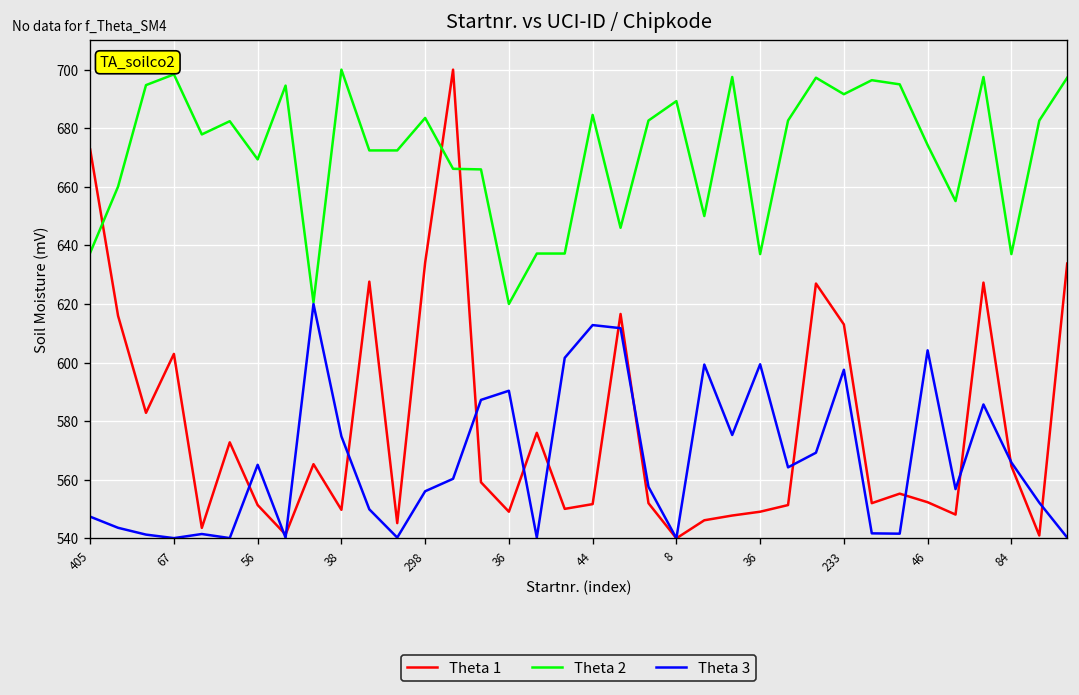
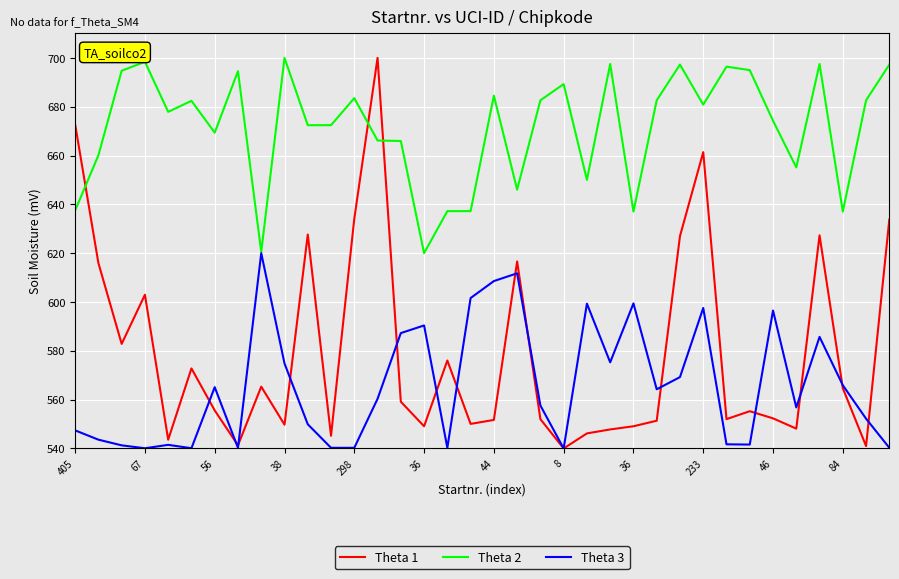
Theta 1, 56: 551 -> 556
Theta 3, 298: 556 -> 540
Theta 3, 44: 613 -> 609
Theta 1, 233: 613 -> 661
Theta 2, 233: 692 -> 681
Theta 3, 46: 604 -> 597
